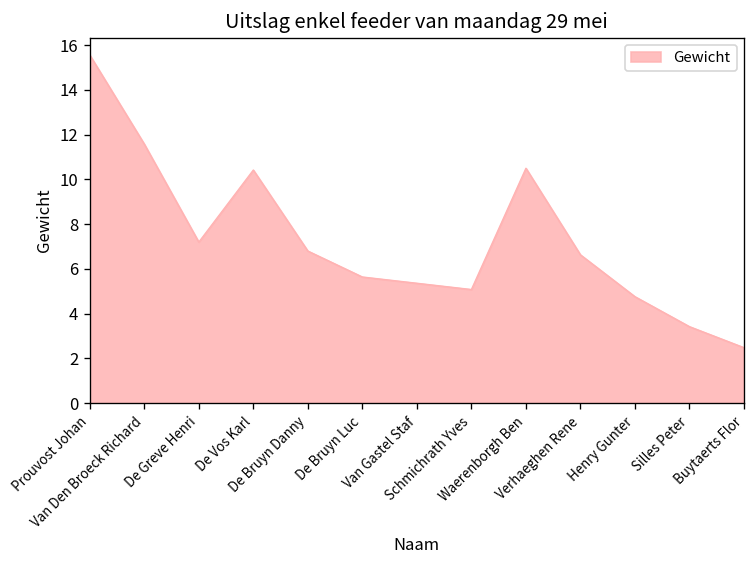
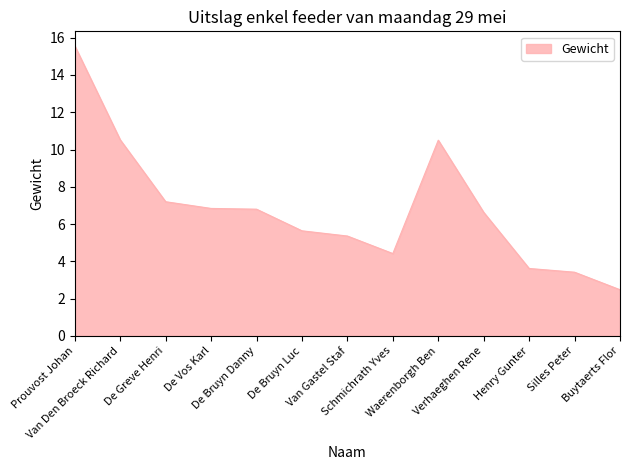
Van Den Broeck Richard: 11.6 -> 10.5
De Vos Karl: 10.4 -> 6.8
Schmichrath Yves: 5.1 -> 4.4
Henry Gunter: 4.8 -> 3.6
